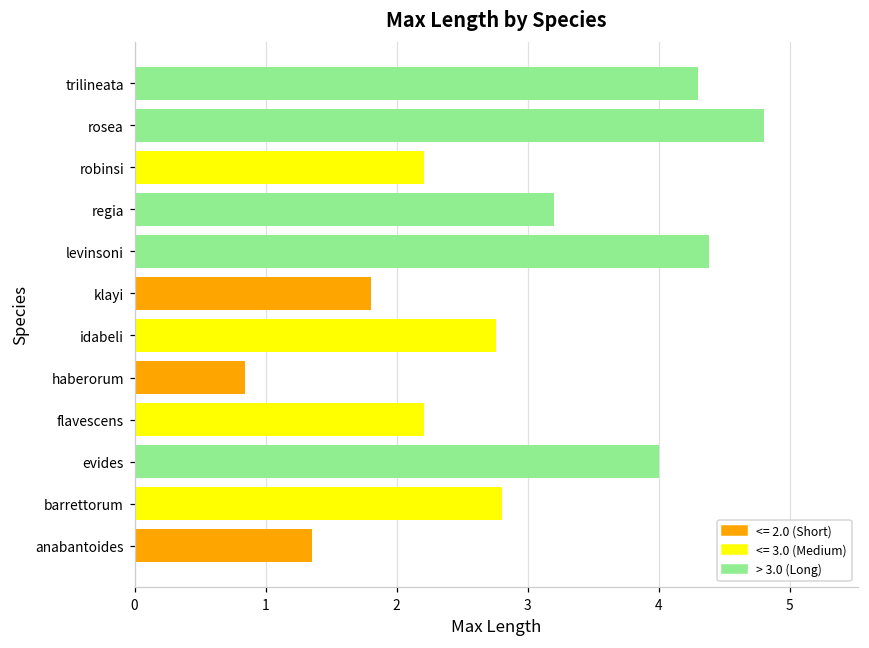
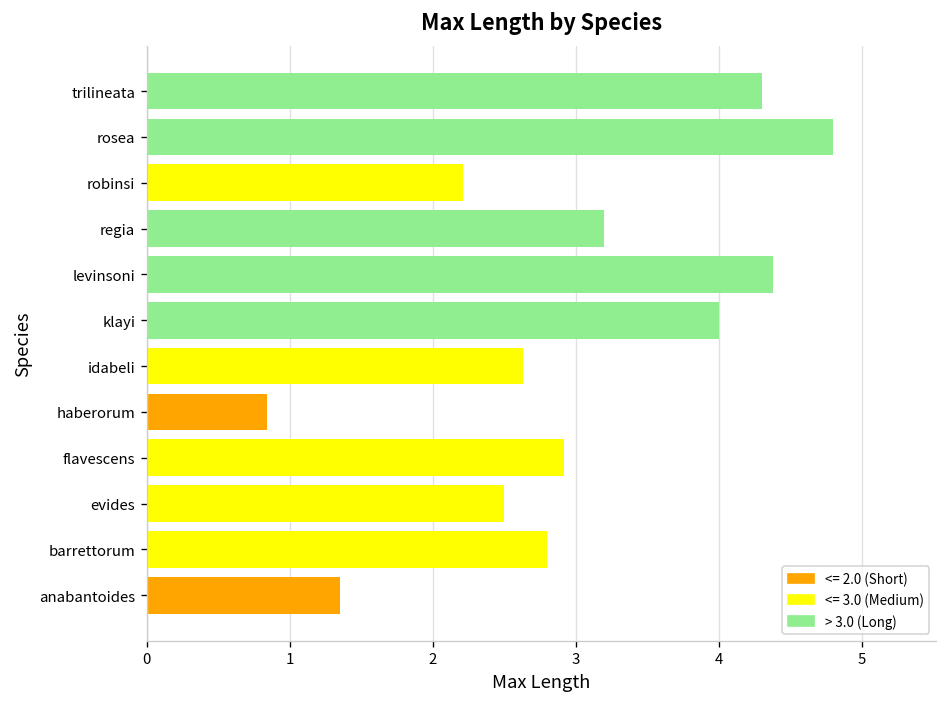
klayi: 1.8 -> 4.0
idabeli: 2.76 -> 2.63
flavescens: 2.21 -> 2.92
evides: 4.0 -> 2.5
